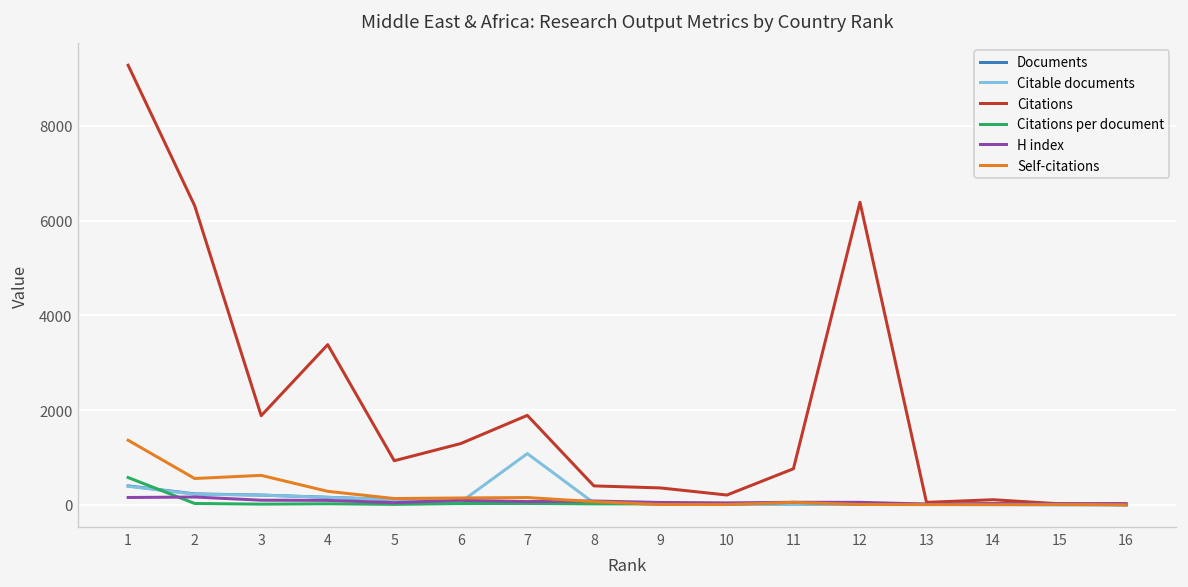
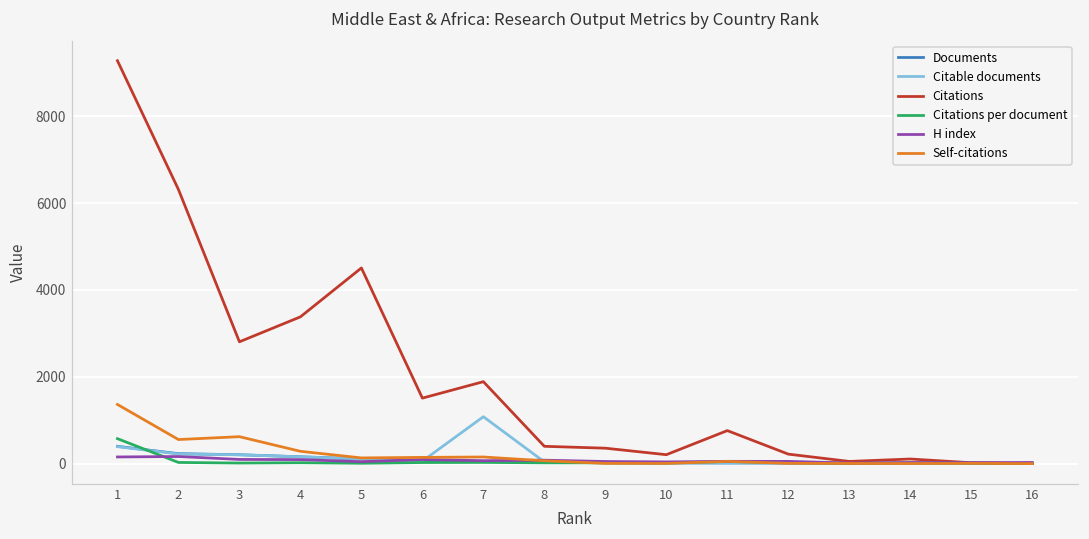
Citations, 3: 1900 -> 2800
Citations, 5: 900 -> 4500
Citations, 6: 1300 -> 1500
Citations, 12: 6400 -> 200
